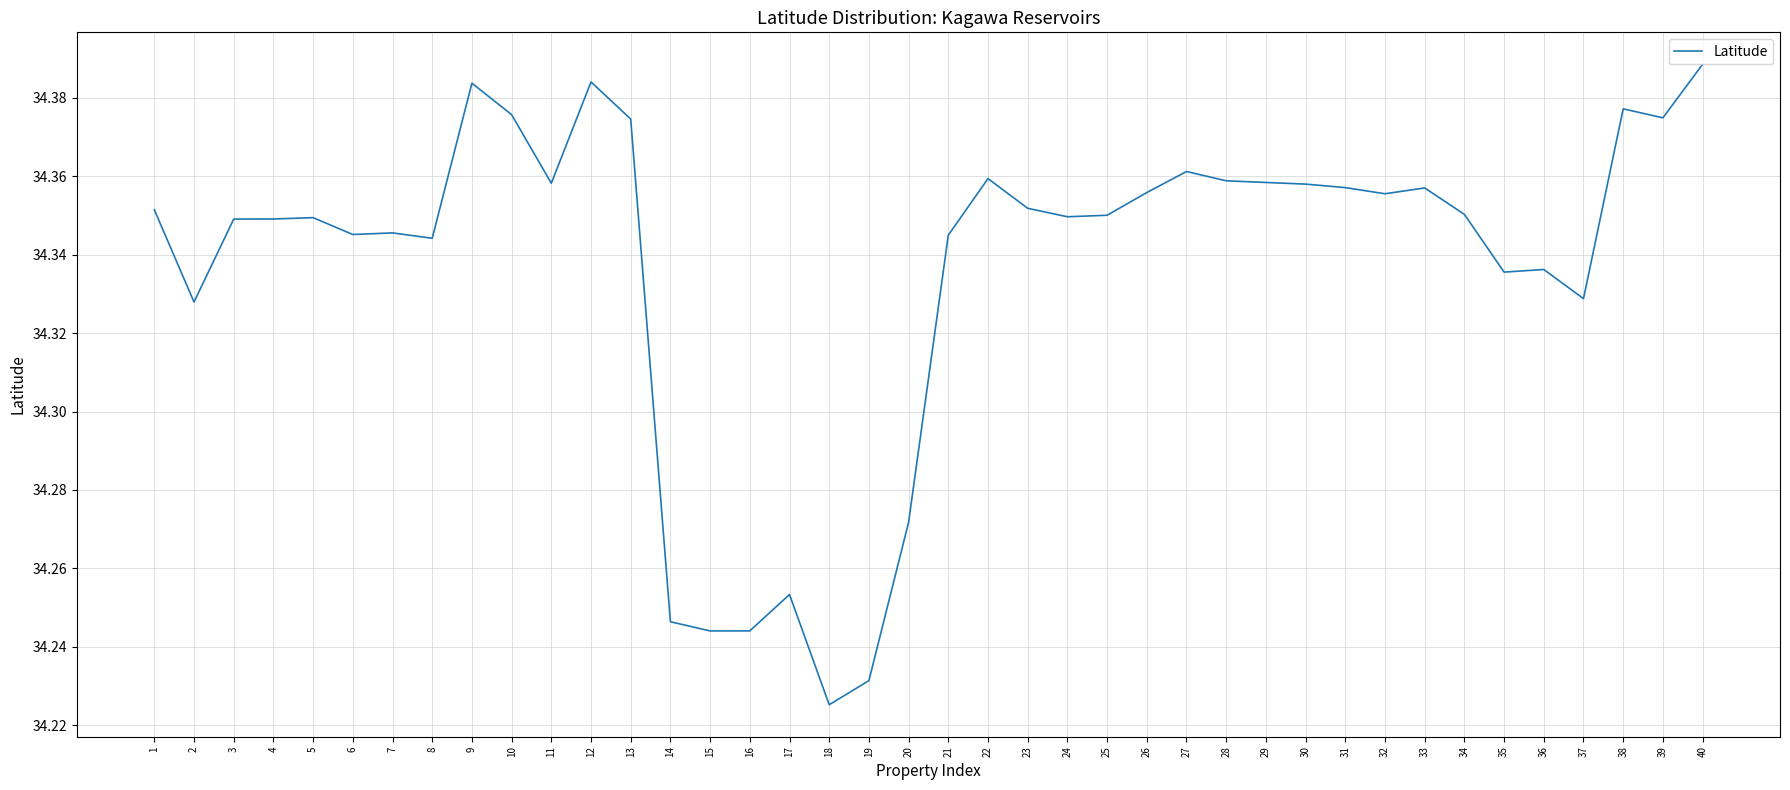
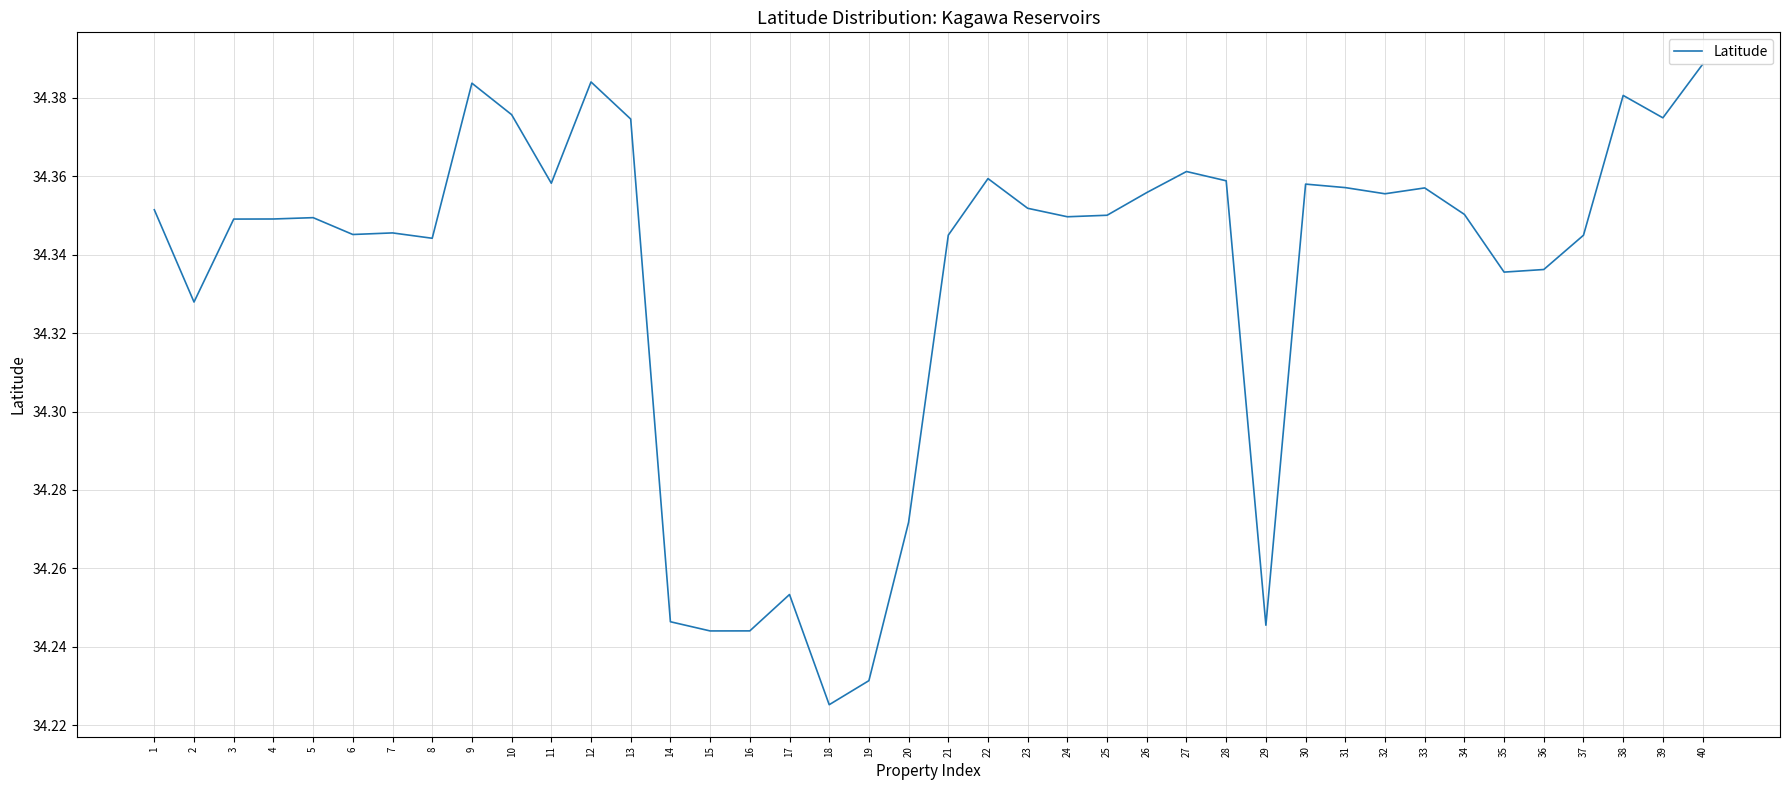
29: 34.358 -> 34.245
37: 34.329 -> 34.345
38: 34.377 -> 34.381
